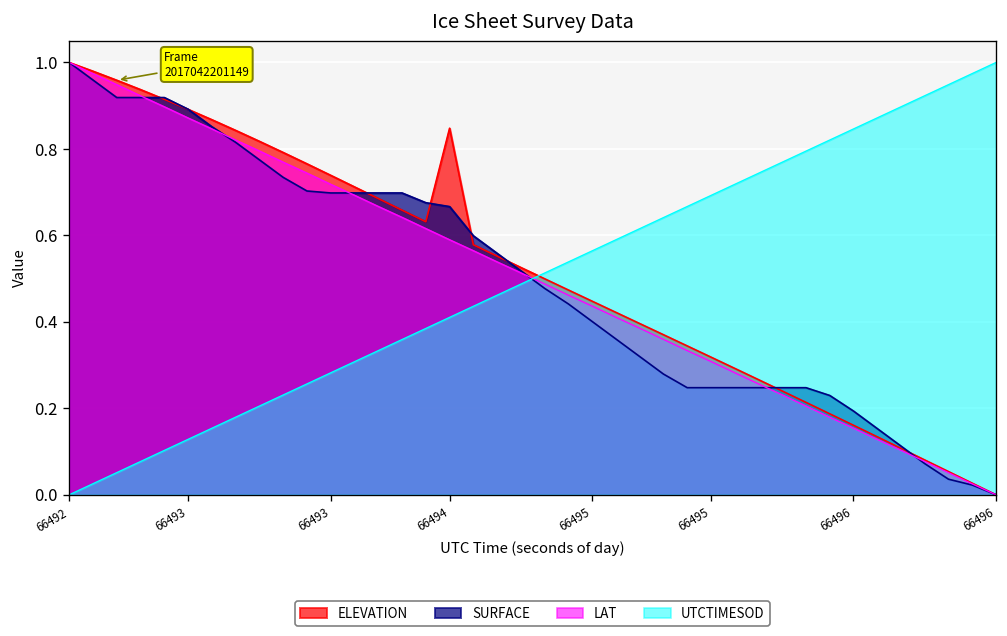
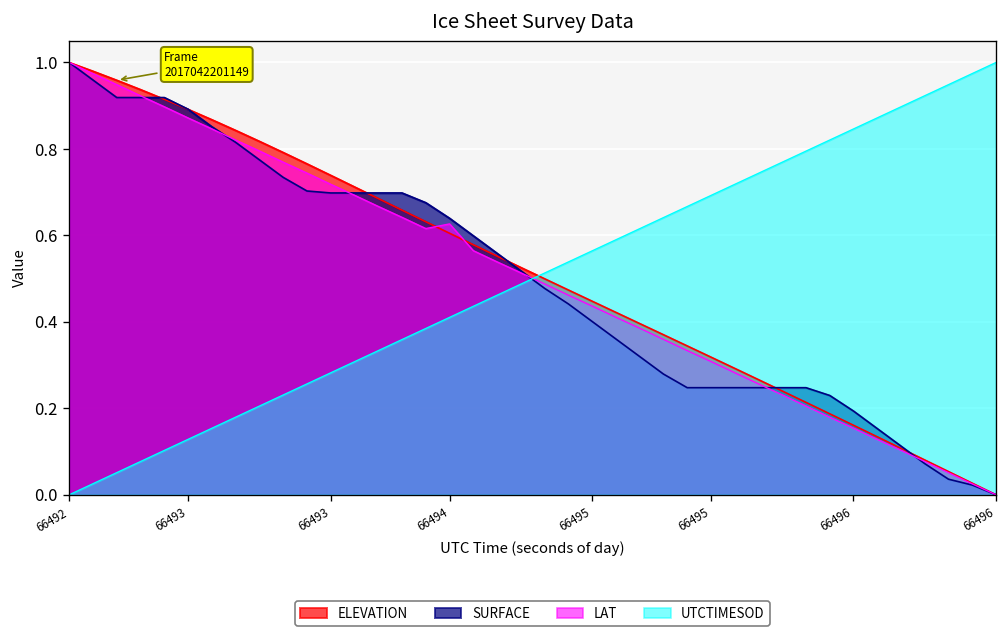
ELEVATION, 66494: 0.85 -> 0.60
SURFACE, 66494: 0.67 -> 0.64
LAT, 66494: 0.59 -> 0.63
